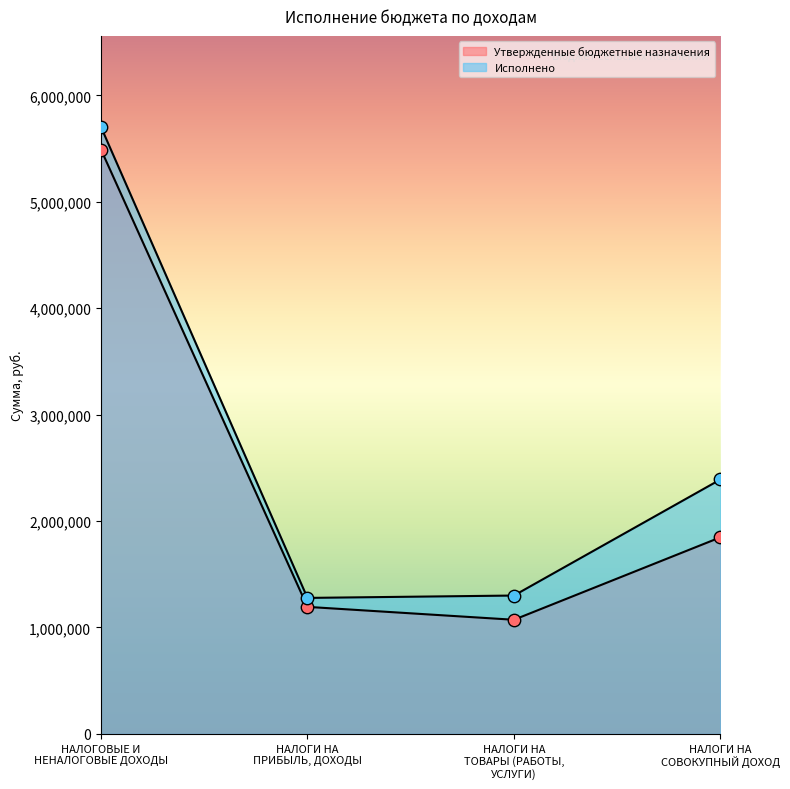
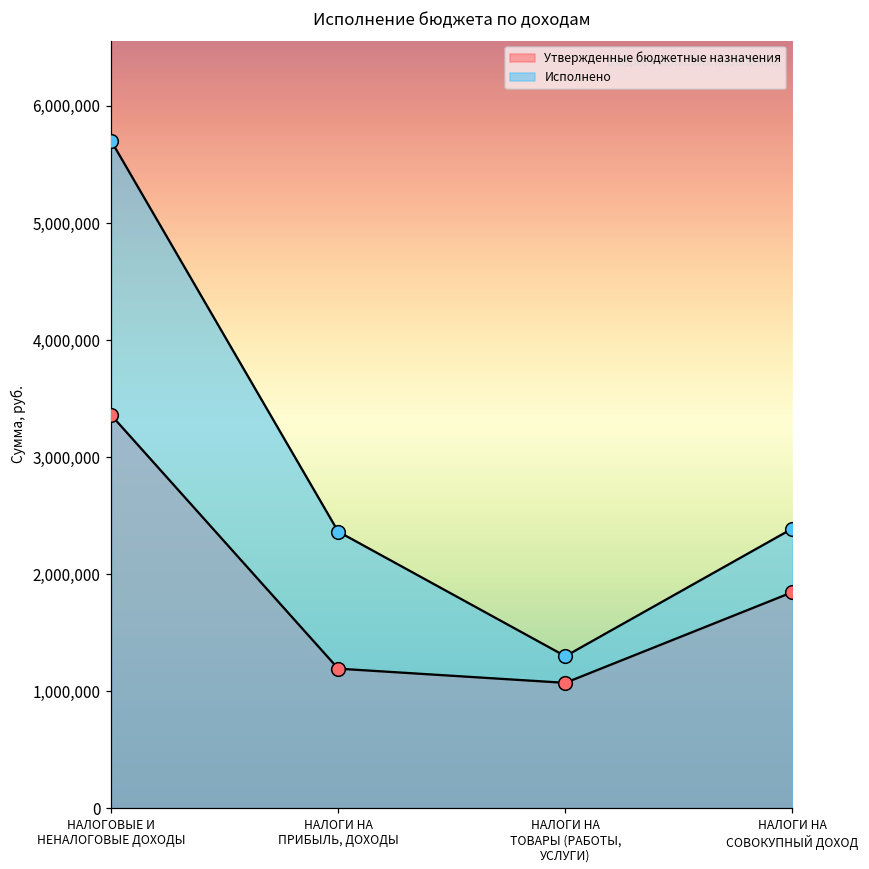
Утвержденные бюджетные назначения, НАЛОГОВЫЕ И НЕНАЛОГОВЫЕ ДОХОДЫ: 5,490,000 -> 3,360,000
Исполнено, НАЛОГИ НА ПРИБЫЛЬ, ДОХОДЫ: 1,280,000 -> 2,360,000
